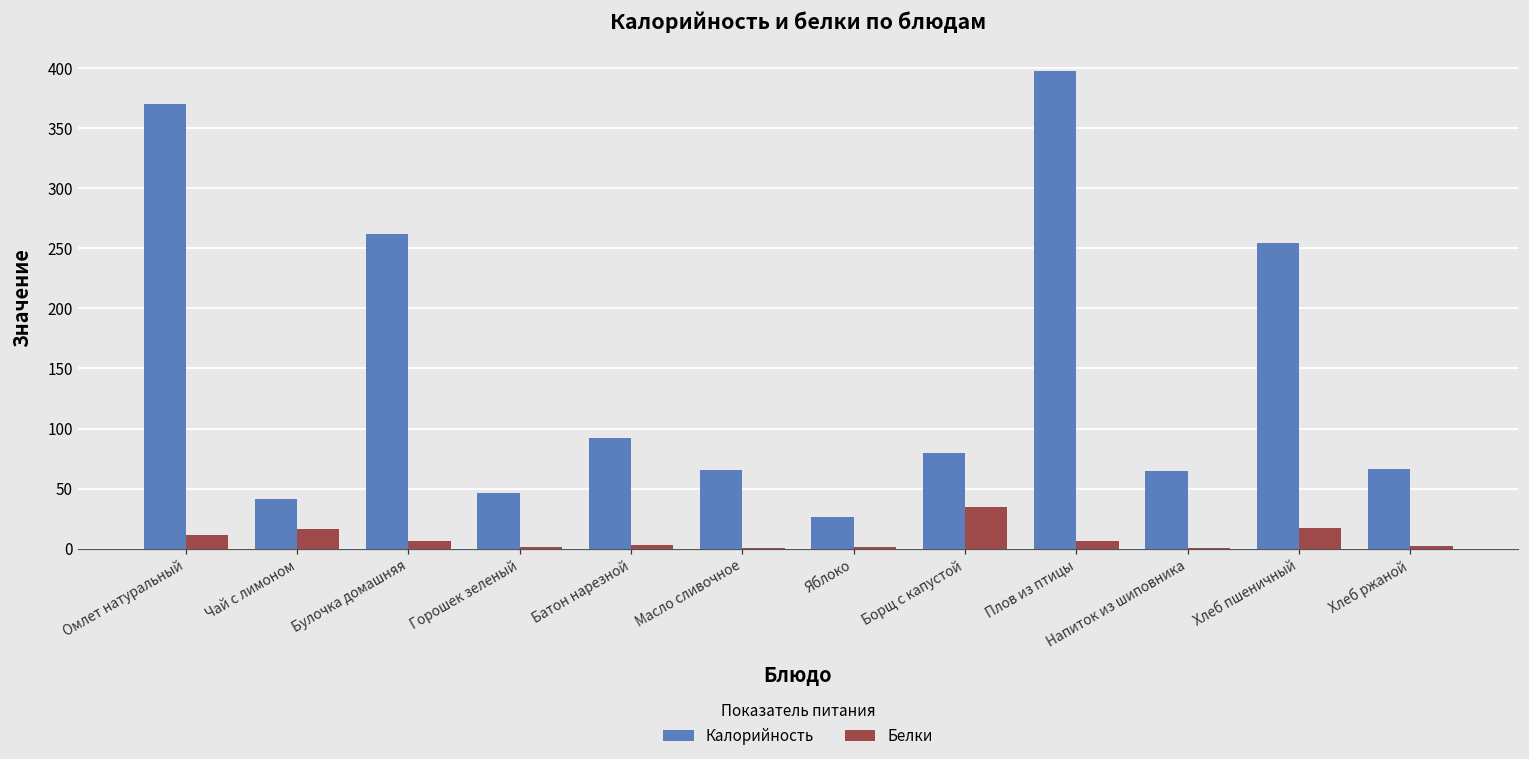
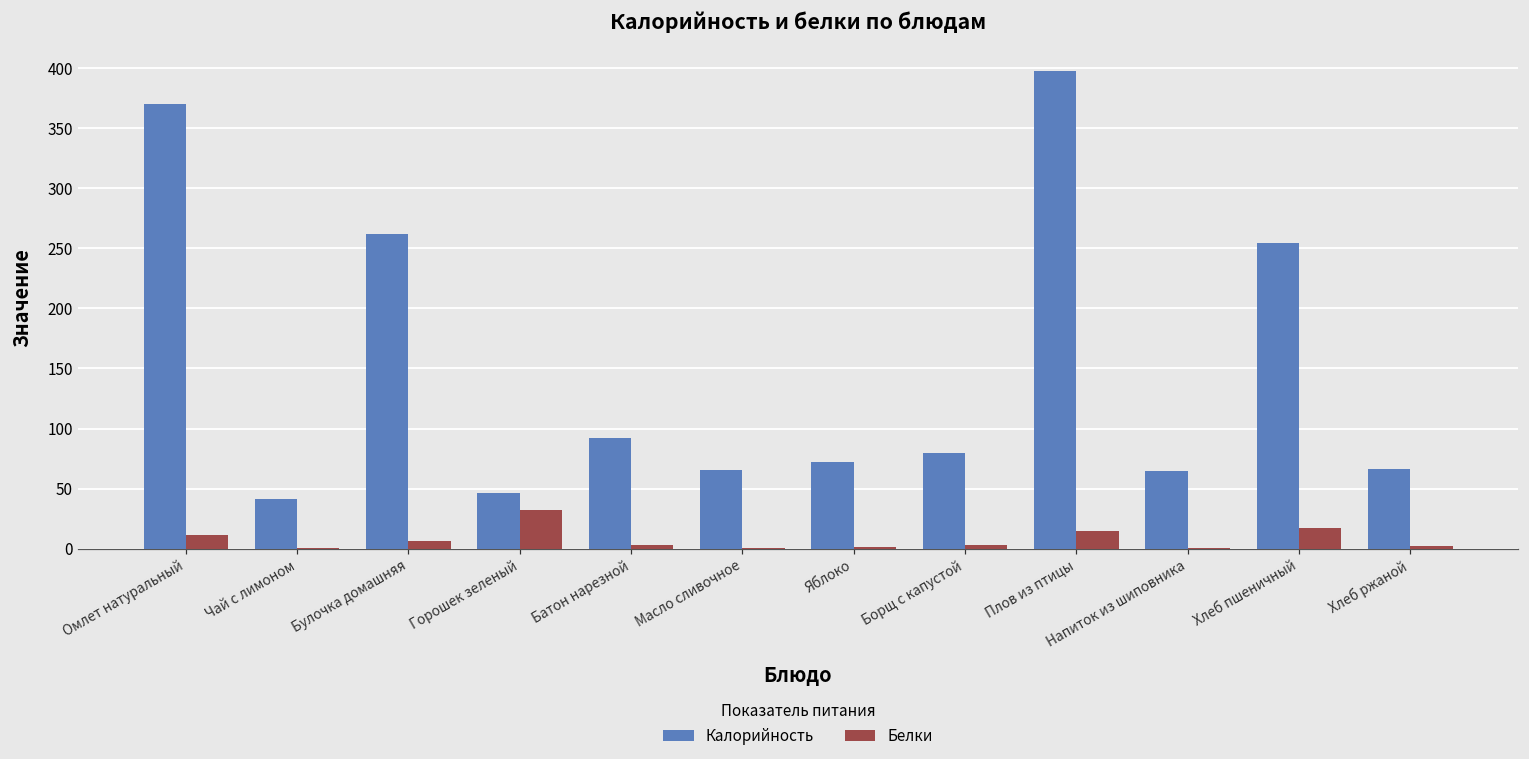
Белки, Чай с лимоном: 17 -> 0
Белки, Горошек зеленый: 2 -> 32
Калорийность, Яблоко: 27 -> 72
Белки, Борщ с капустой: 34 -> 3
Белки, Плов из птицы: 6 -> 14
